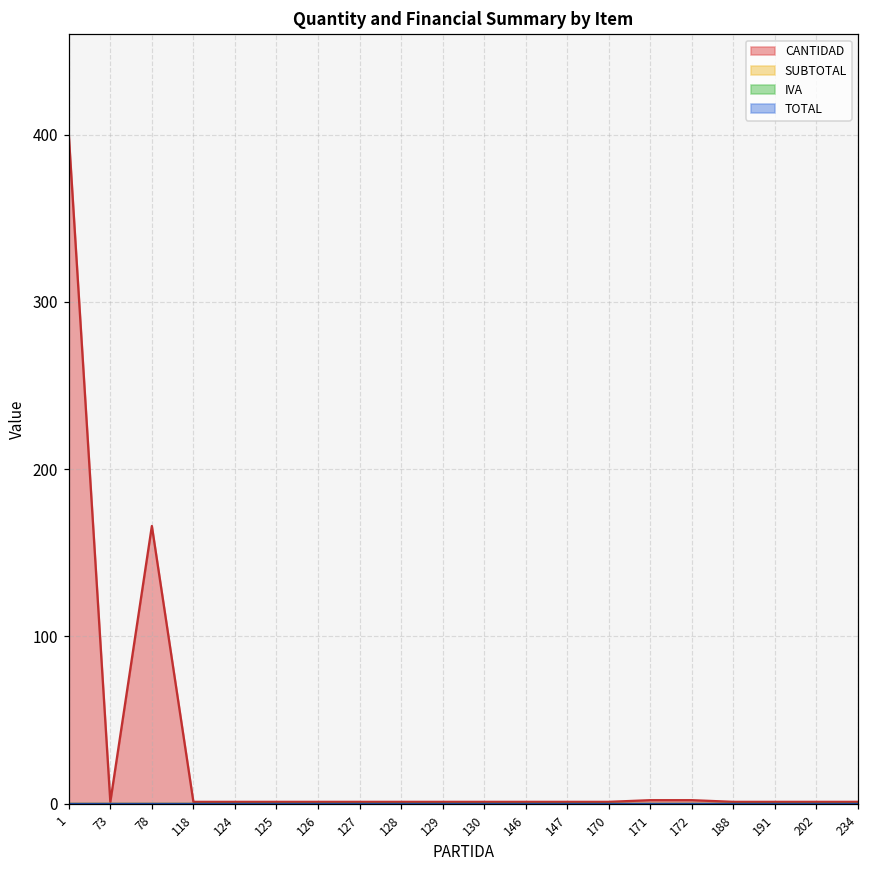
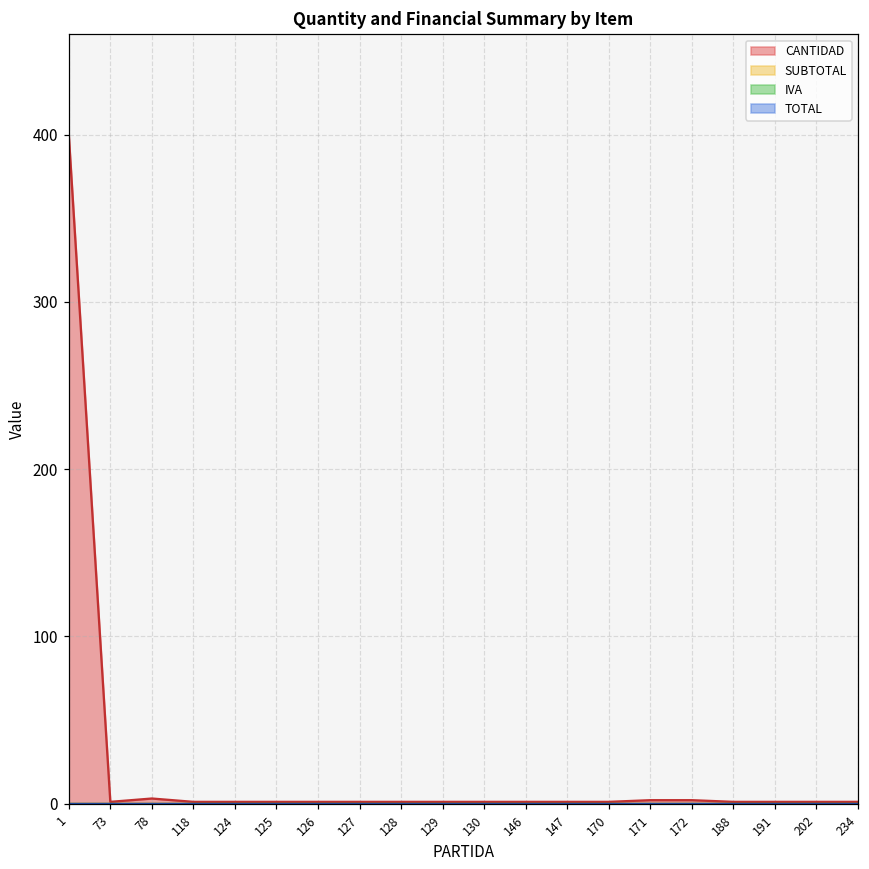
CANTIDAD, 78: 166 -> 3
